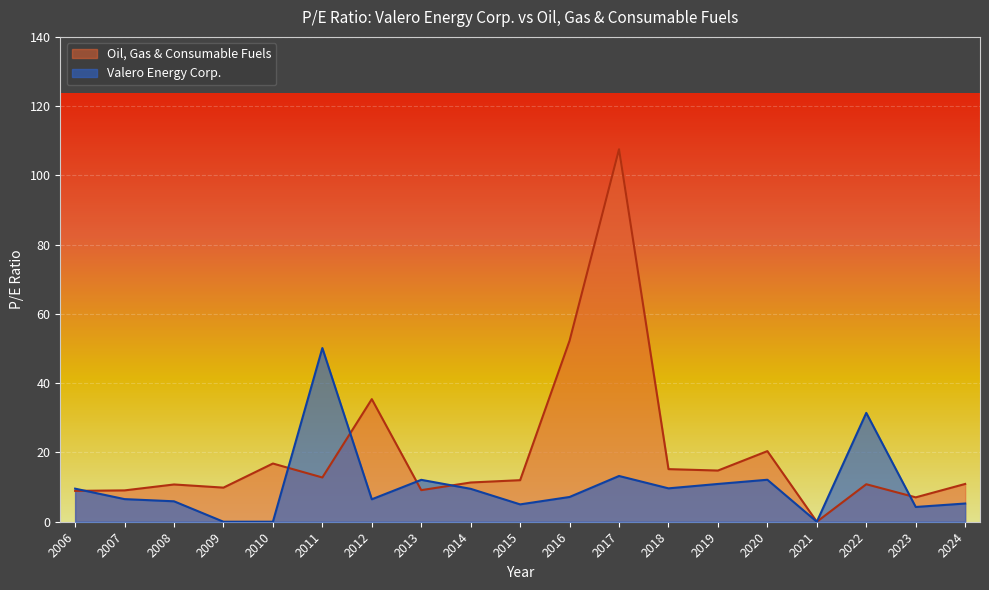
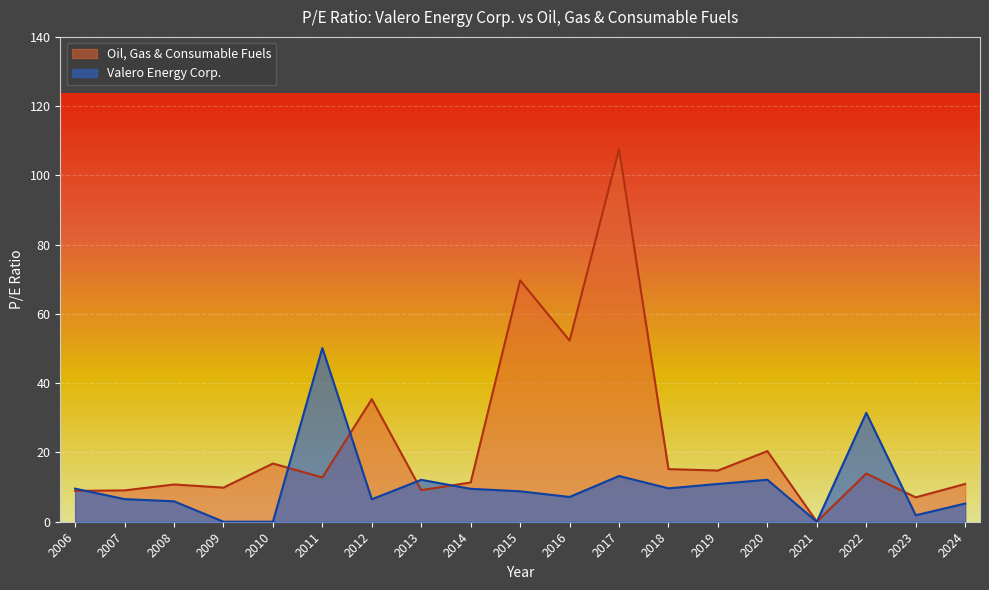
Oil, Gas & Consumable Fuels, 2015: 12 -> 70
Valero Energy Corp., 2015: 5 -> 9
Oil, Gas & Consumable Fuels, 2022: 11 -> 14
Valero Energy Corp., 2023: 4 -> 2
